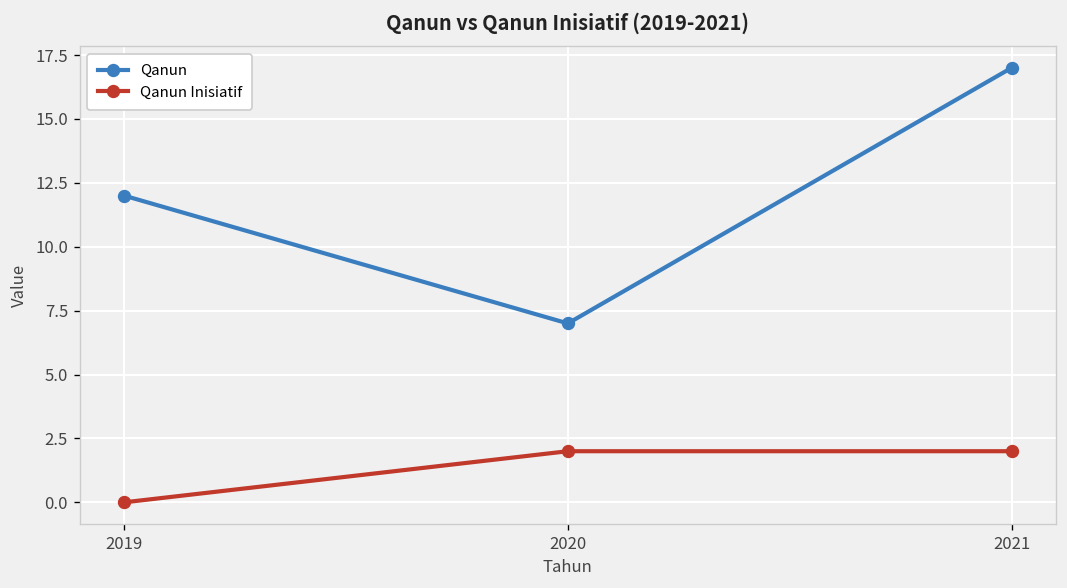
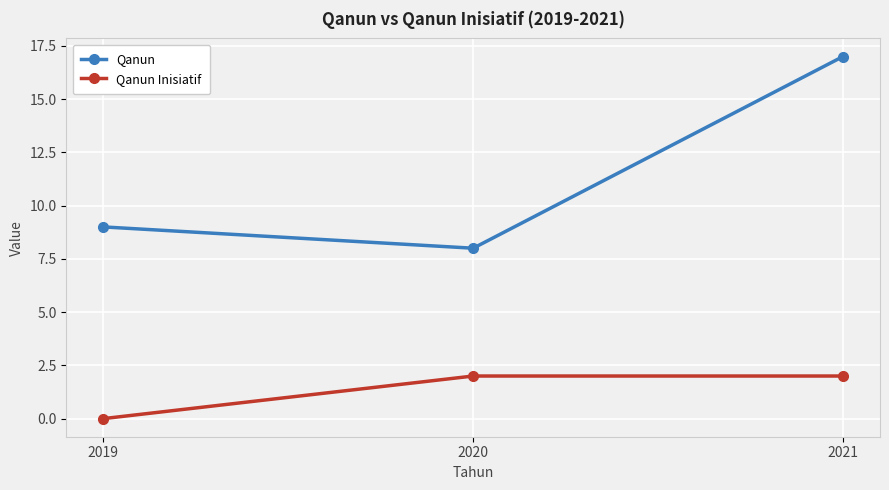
Qanun, 2019: 12 -> 9
Qanun, 2020: 7 -> 8
